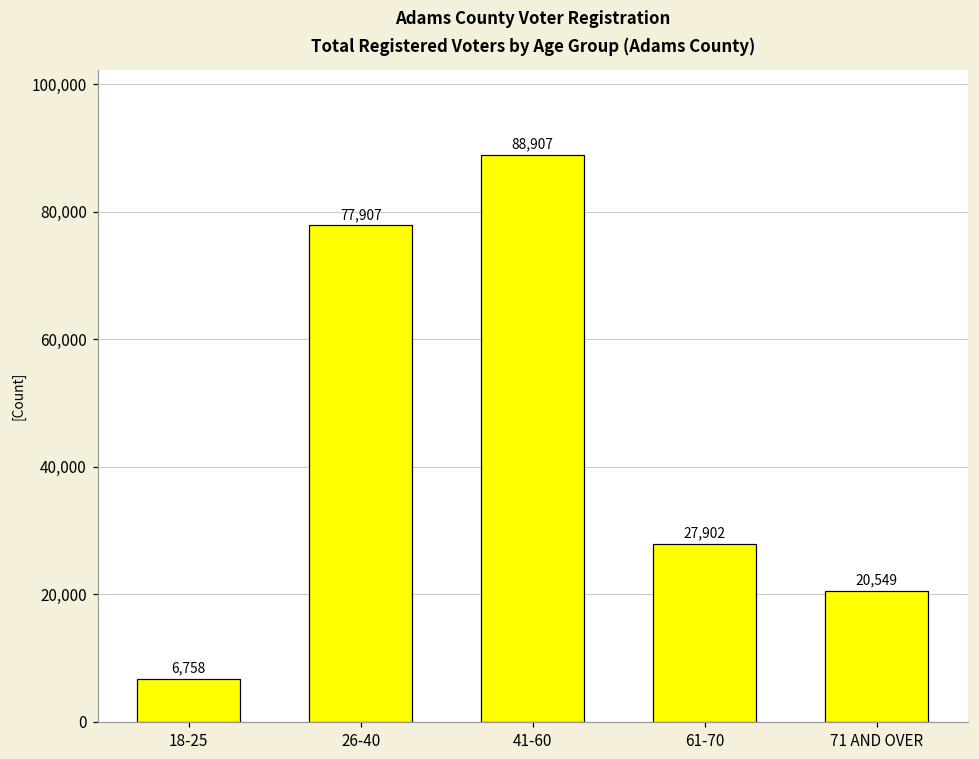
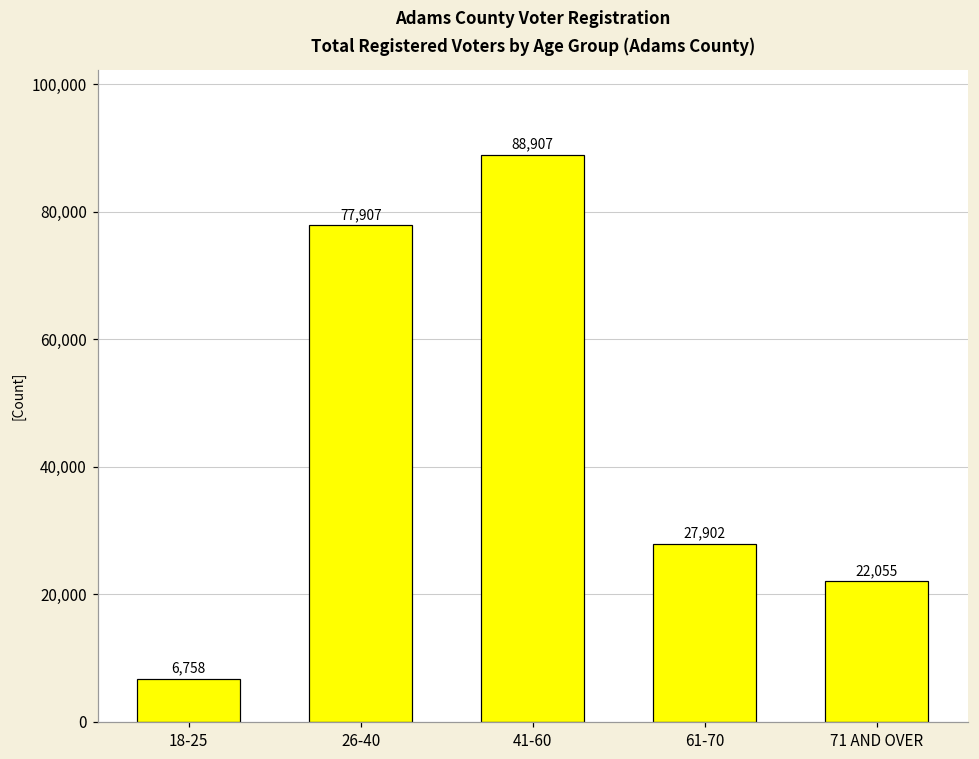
71 AND OVER: 20,549 -> 22,055
